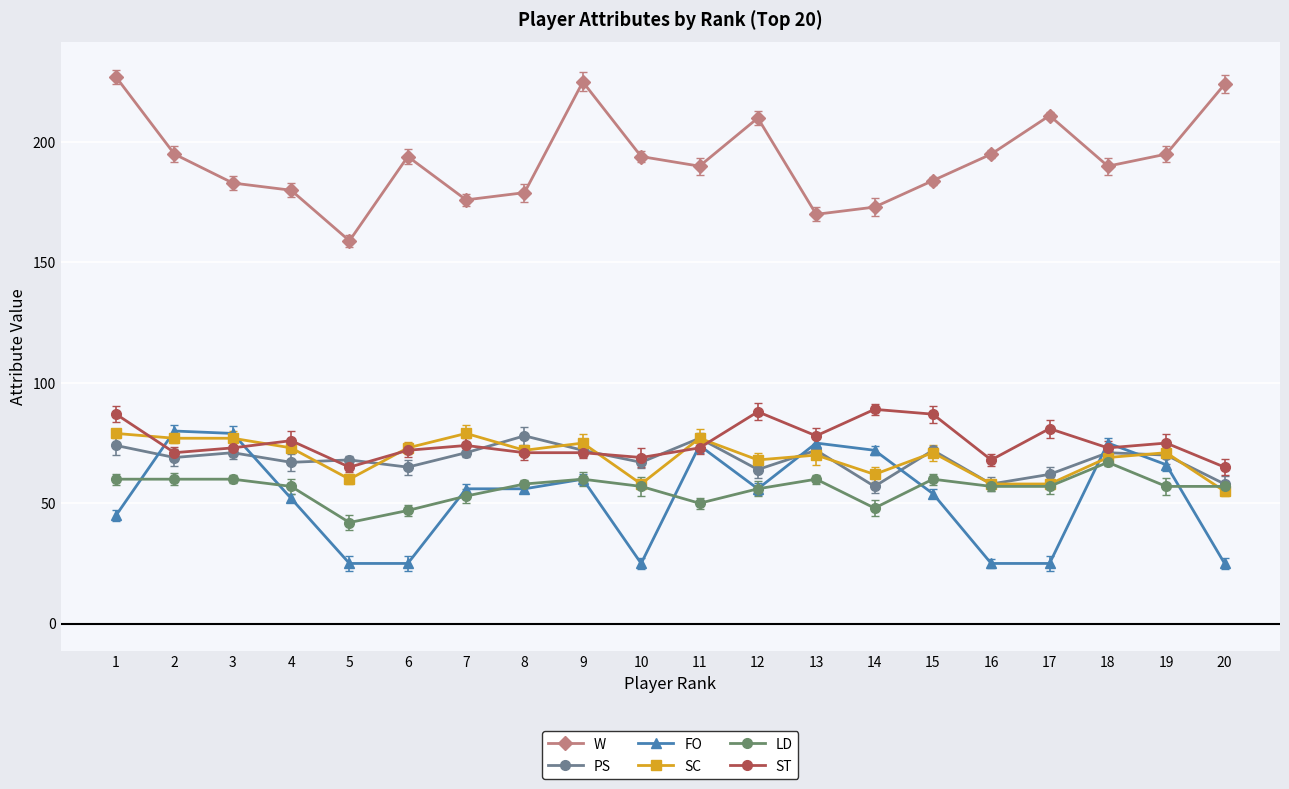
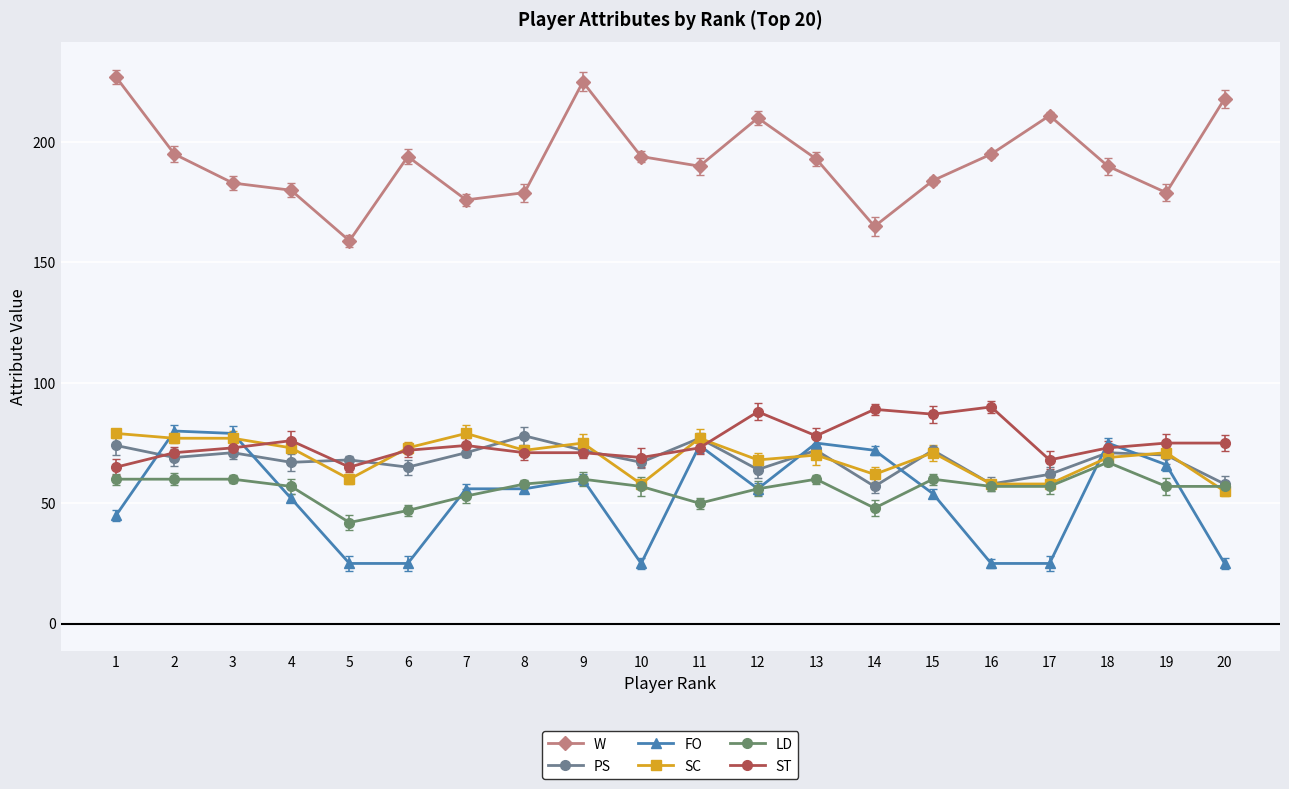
ST, 1: 87 -> 65
W, 13: 170 -> 193
W, 14: 173 -> 165
ST, 16: 68 -> 90
ST, 17: 81 -> 68
W, 19: 195 -> 179
W, 20: 224 -> 218
ST, 20: 65 -> 75
